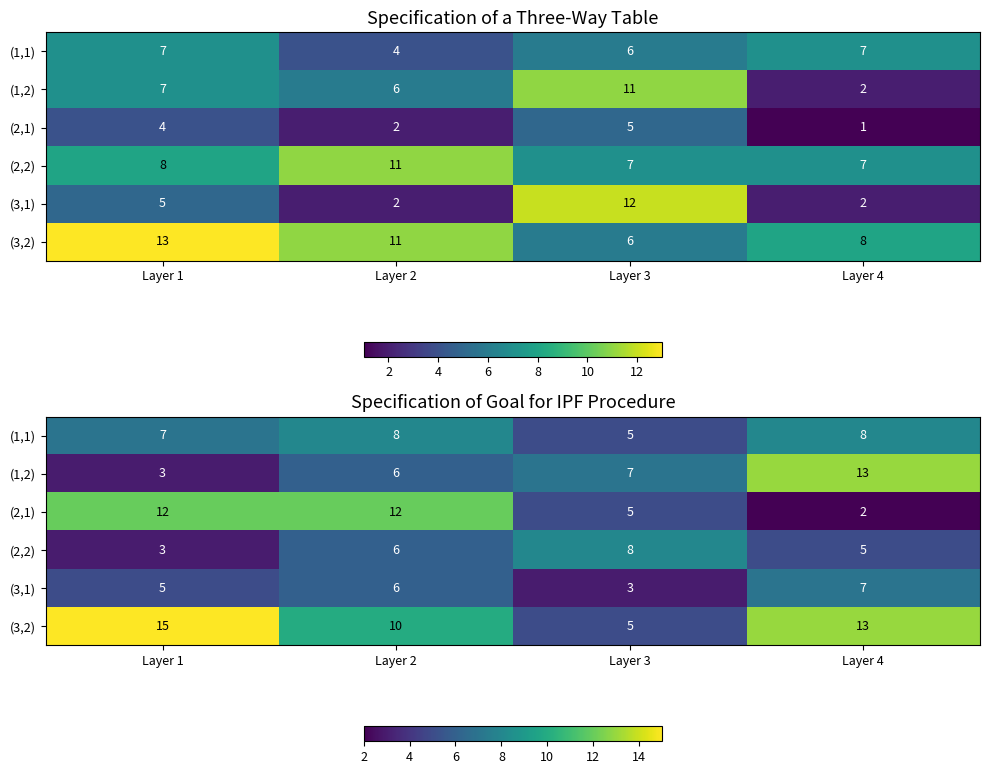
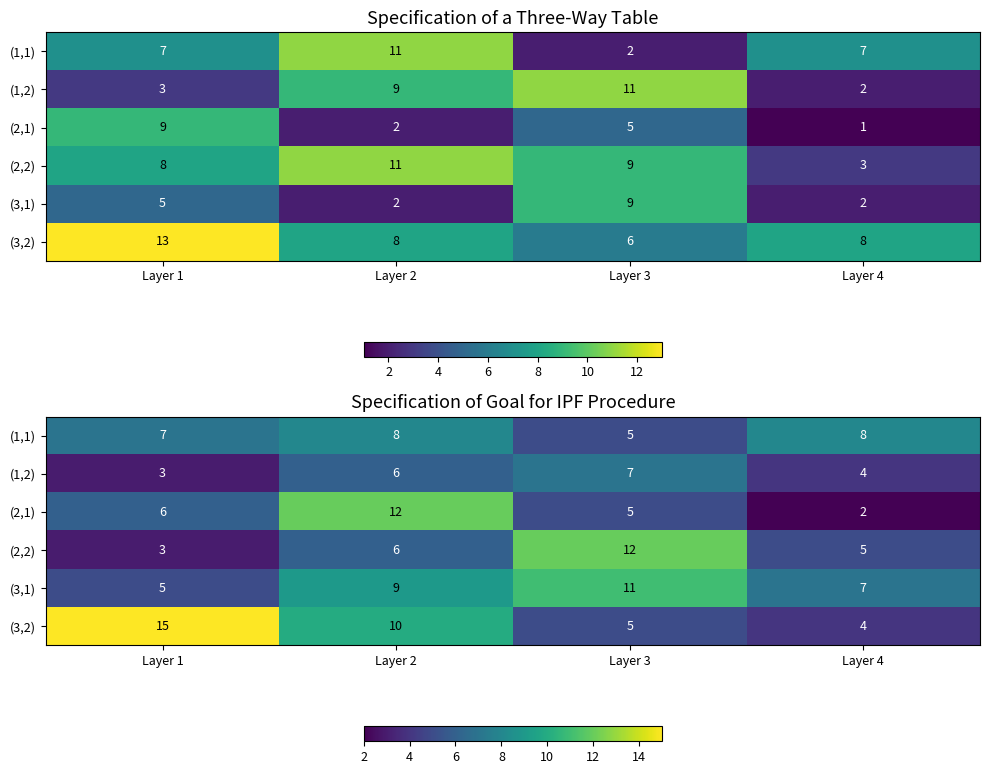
Specification of a Three-Way Table, (1,1), Layer 2: 4 -> 11
Specification of a Three-Way Table, (1,1), Layer 3: 6 -> 2
Specification of a Three-Way Table, (1,2), Layer 1: 7 -> 3
Specification of a Three-Way Table, (1,2), Layer 2: 6 -> 9
Specification of a Three-Way Table, (2,1), Layer 1: 4 -> 9
Specification of a Three-Way Table, (2,2), Layer 3: 7 -> 9
Specification of a Three-Way Table, (2,2), Layer 4: 7 -> 3
Specification of a Three-Way Table, (3,1), Layer 3: 12 -> 9
Specification of a Three-Way Table, (3,2), Layer 2: 11 -> 8
Specification of Goal for IPF Procedure, (1,2), Layer 4: 13 -> 4
Specification of Goal for IPF Procedure, (2,1), Layer 1: 12 -> 6
Specification of Goal for IPF Procedure, (2,2), Layer 3: 8 -> 12
Specification of Goal for IPF Procedure, (3,1), Layer 2: 6 -> 9
Specification of Goal for IPF Procedure, (3,1), Layer 3: 3 -> 11
Specification of Goal for IPF Procedure, (3,2), Layer 4: 13 -> 4
